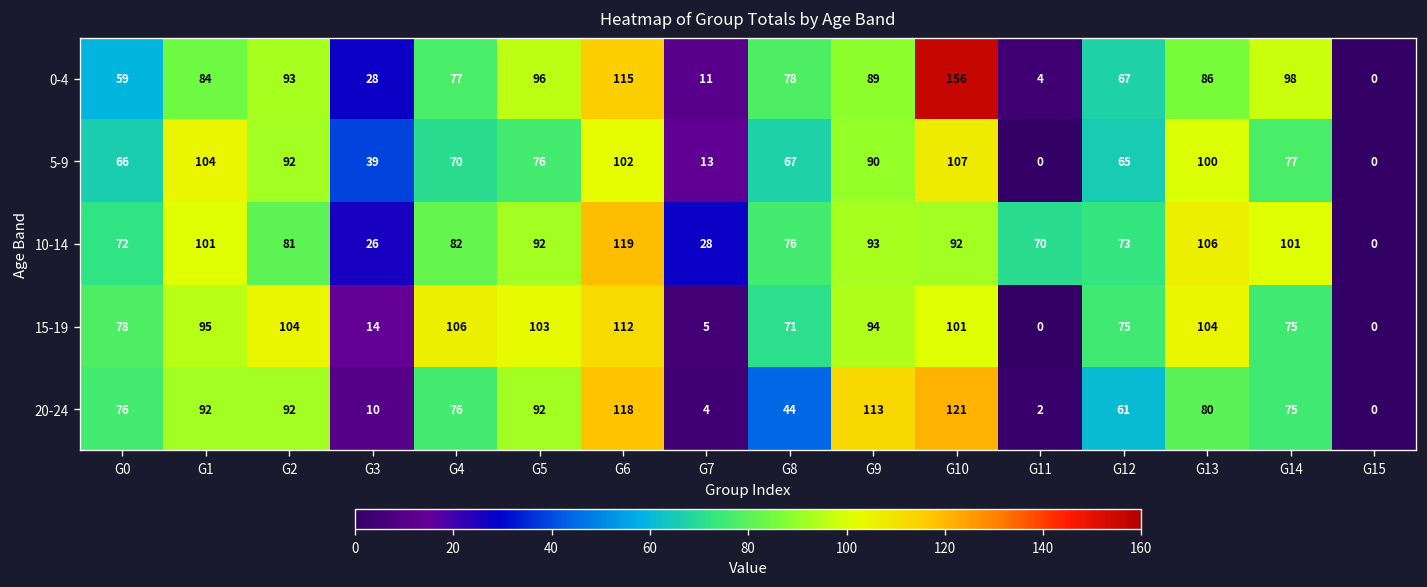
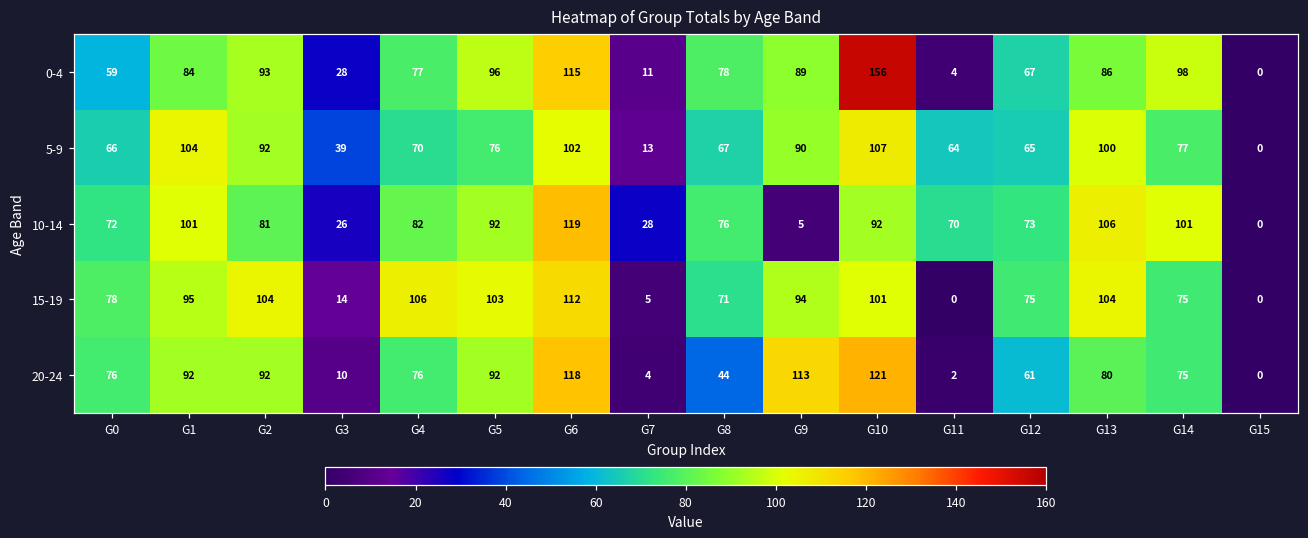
5-9, G11: 0 -> 64
10-14, G9: 93 -> 5
